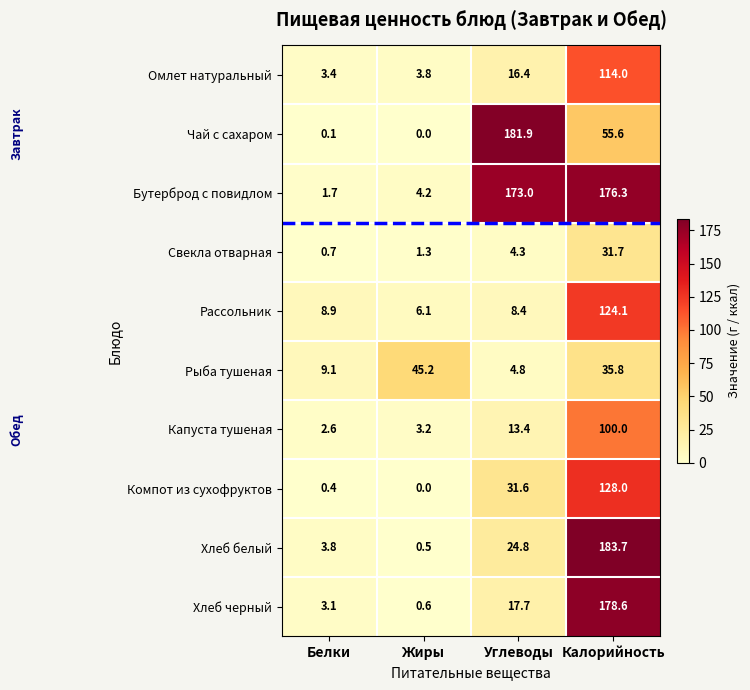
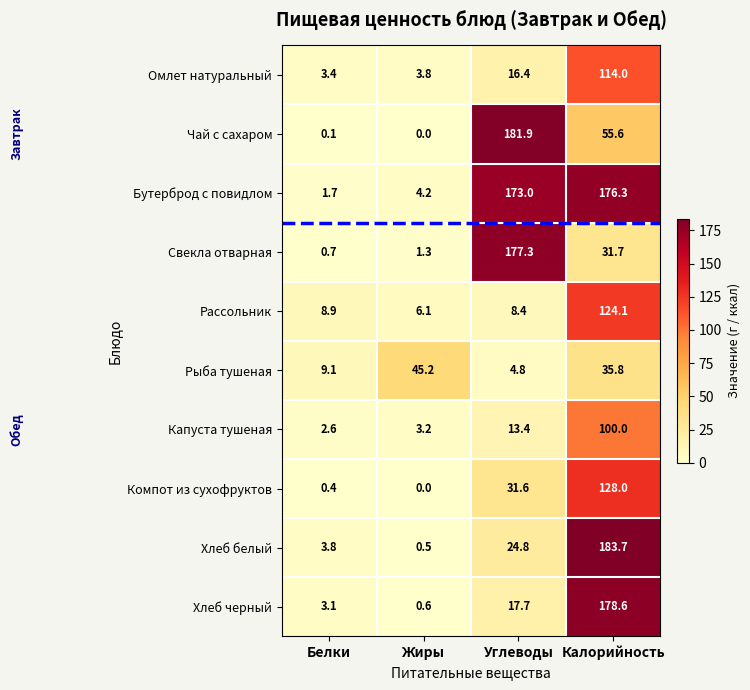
Свекла отварная, Углеводы: 4.3 -> 177.3
